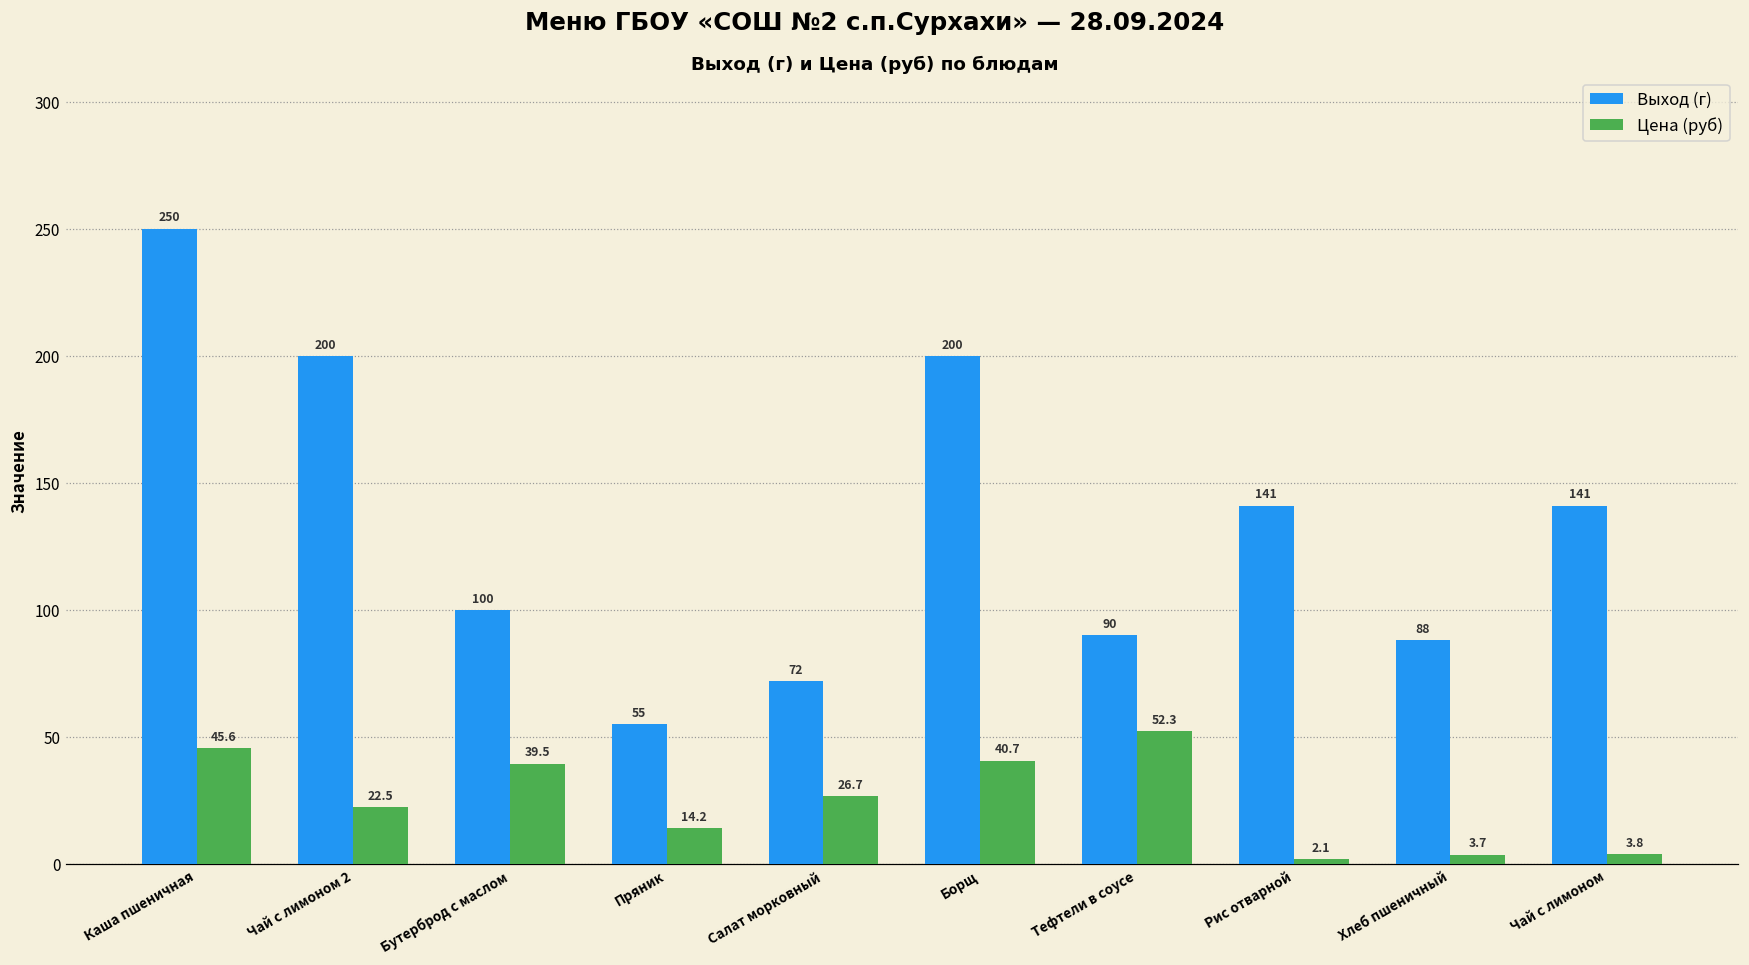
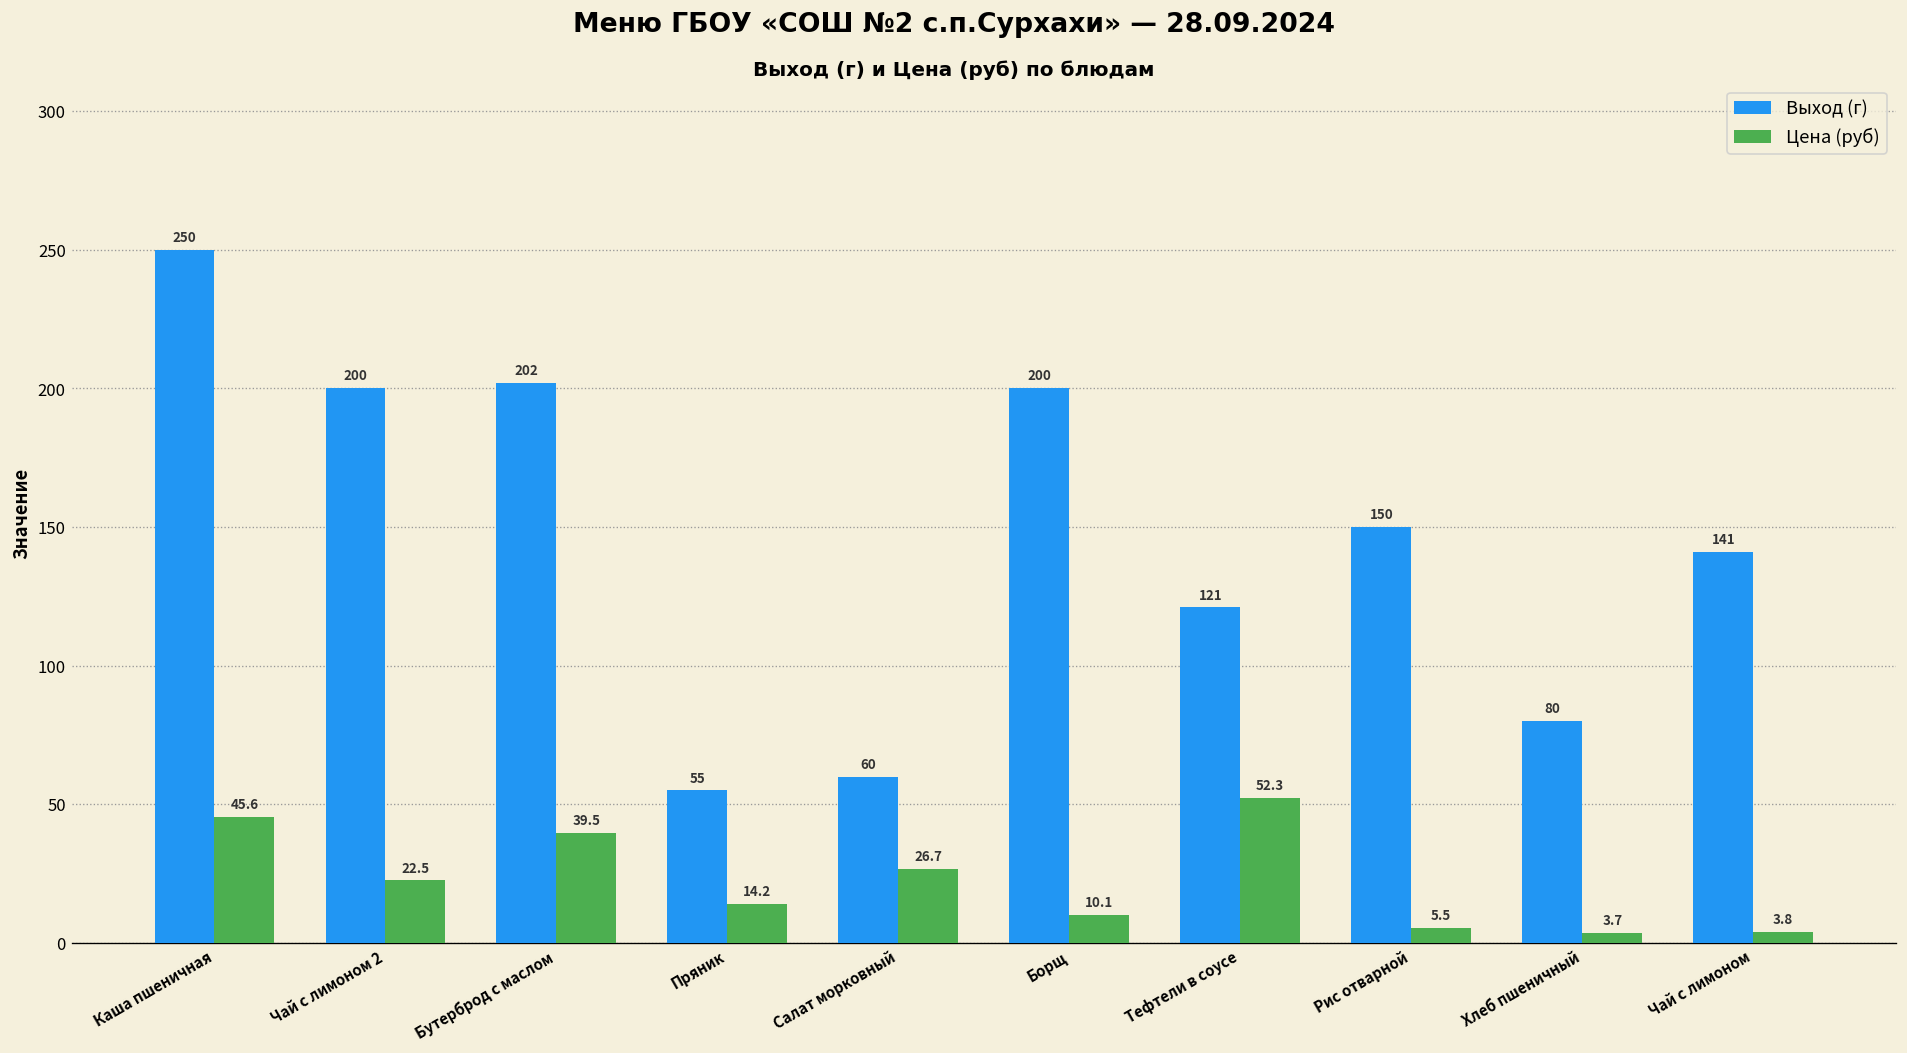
Выход (г), Бутерброд с маслом: 100 -> 202
Выход (г), Салат морковный: 72 -> 60
Цена (руб), Борщ: 40.7 -> 10.1
Выход (г), Тефтели в соусе: 90 -> 121
Выход (г), Рис отварной: 141 -> 150
Цена (руб), Рис отварной: 2.1 -> 5.5
Выход (г), Хлеб пшеничный: 88 -> 80
